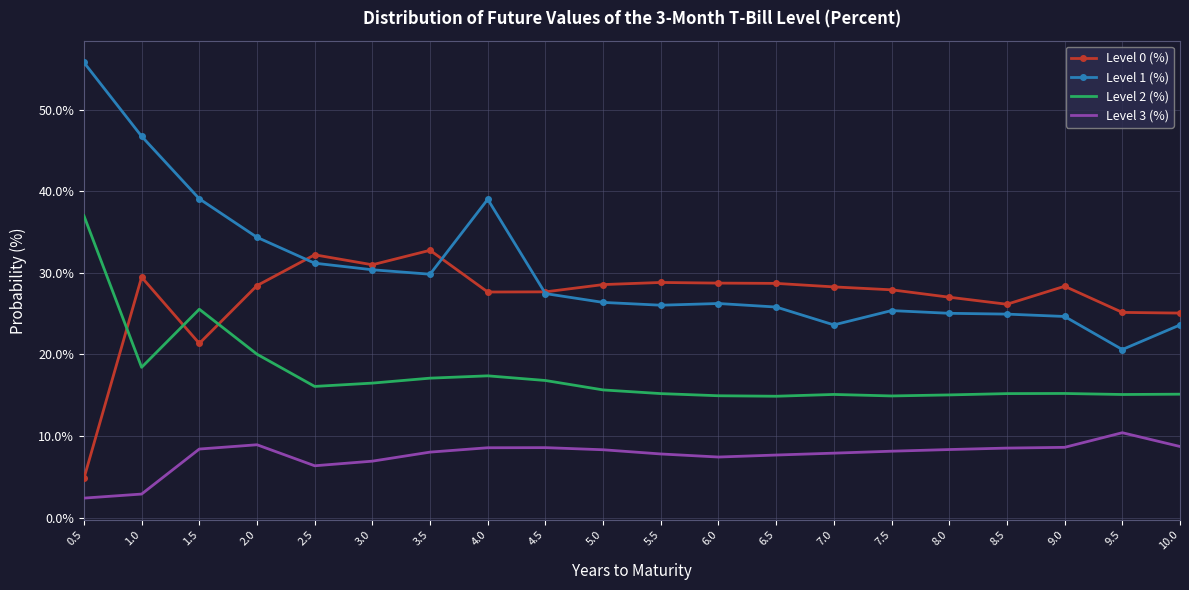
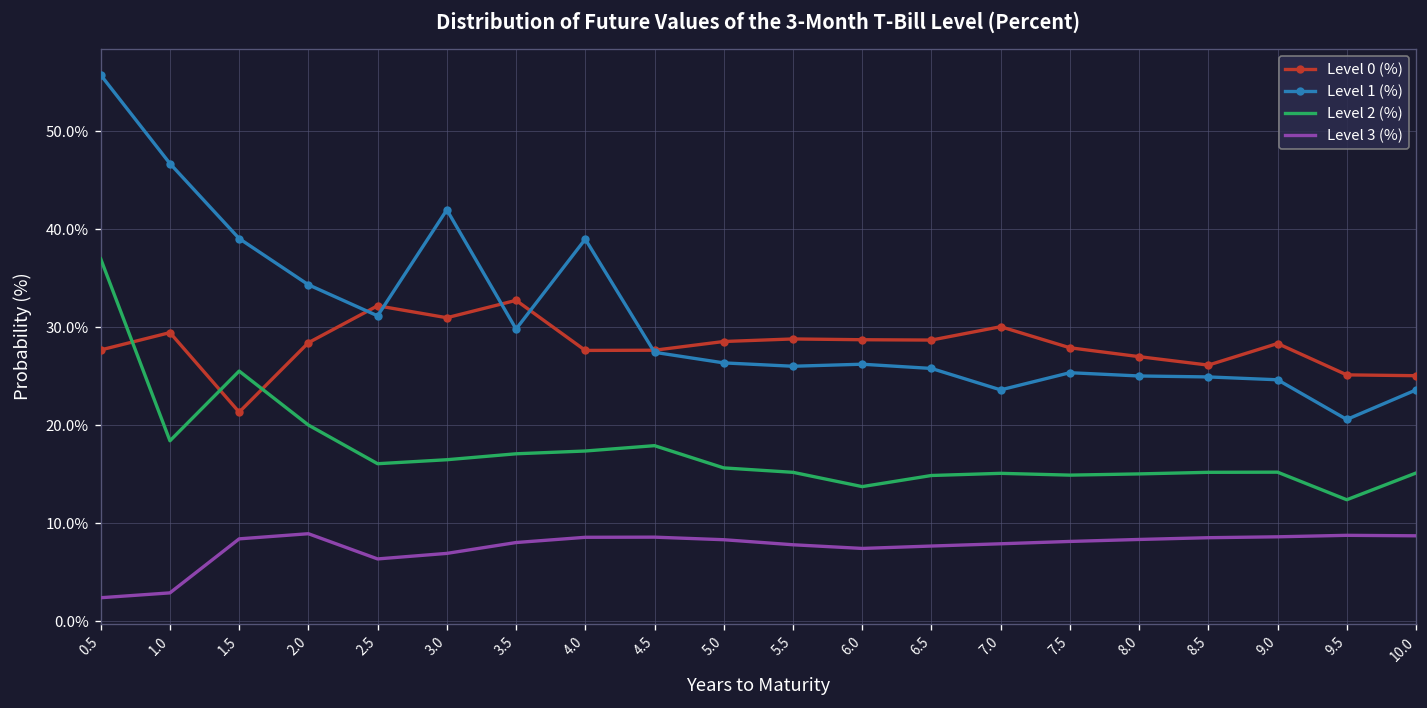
Level 0 (%), 0.5: 5% -> 28%
Level 1 (%), 3.0: 30% -> 42%
Level 2 (%), 4.5: 17% -> 18%
Level 2 (%), 6.0: 15% -> 14%
Level 0 (%), 7.0: 28% -> 30%
Level 2 (%), 9.5: 15% -> 12%
Level 3 (%), 9.5: 10% -> 9%
